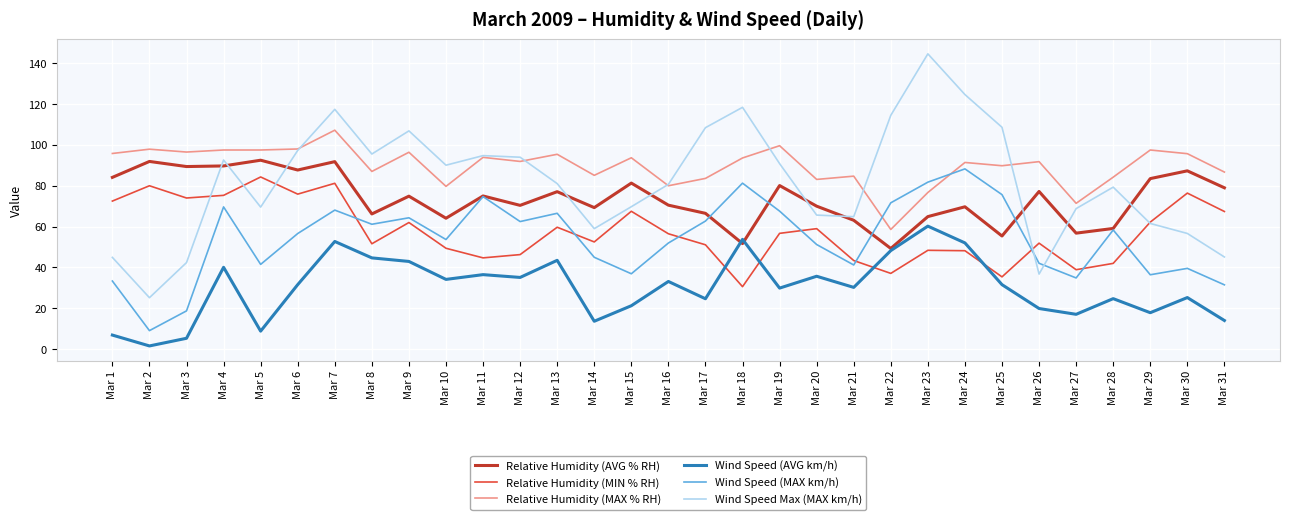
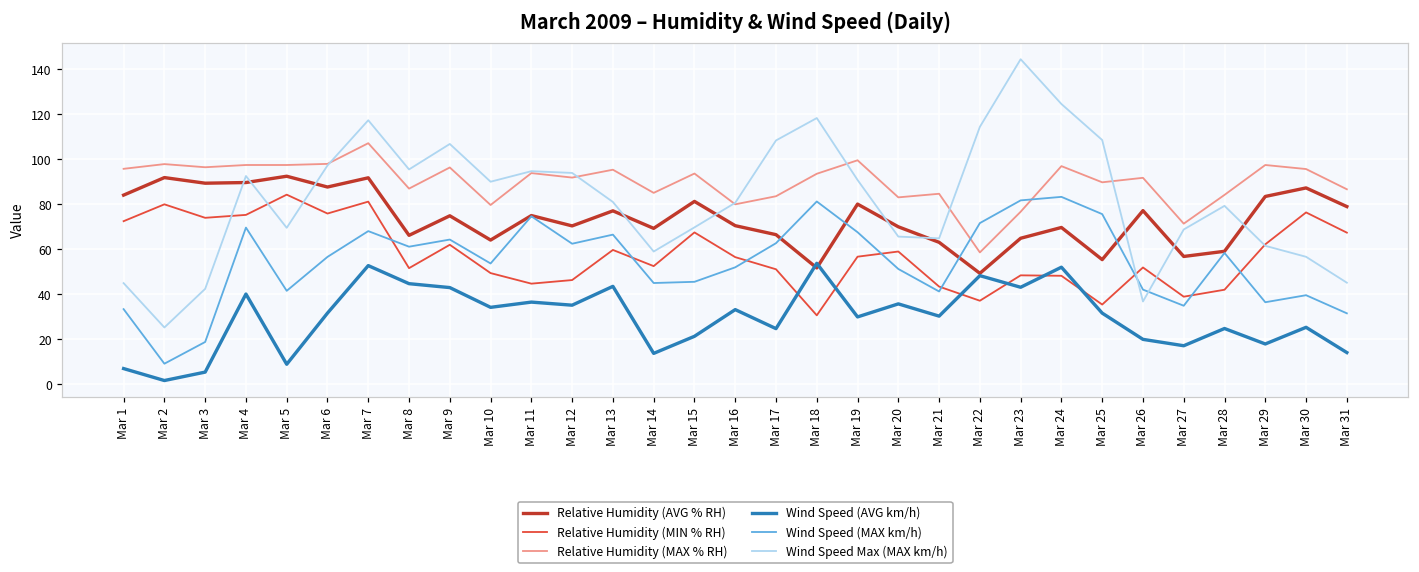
Wind Speed (MAX km/h), Mar 15: 37 -> 46
Wind Speed (AVG km/h), Mar 23: 60 -> 43
Relative Humidity (MAX % RH), Mar 24: 91 -> 97
Wind Speed (MAX km/h), Mar 24: 88 -> 83
